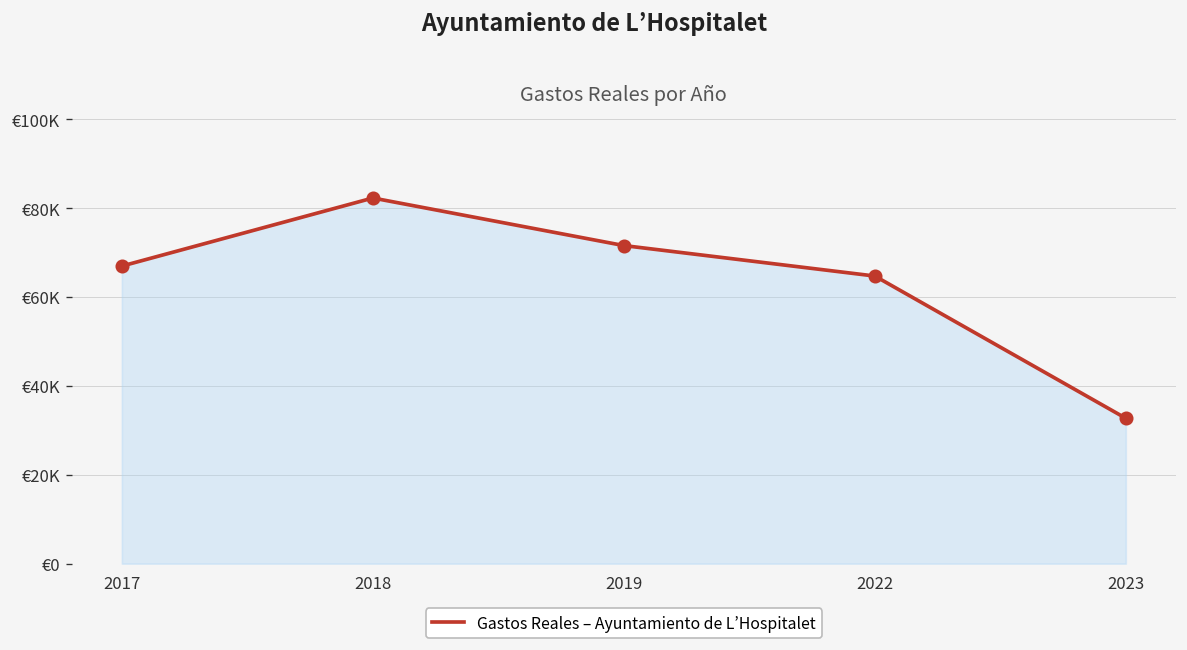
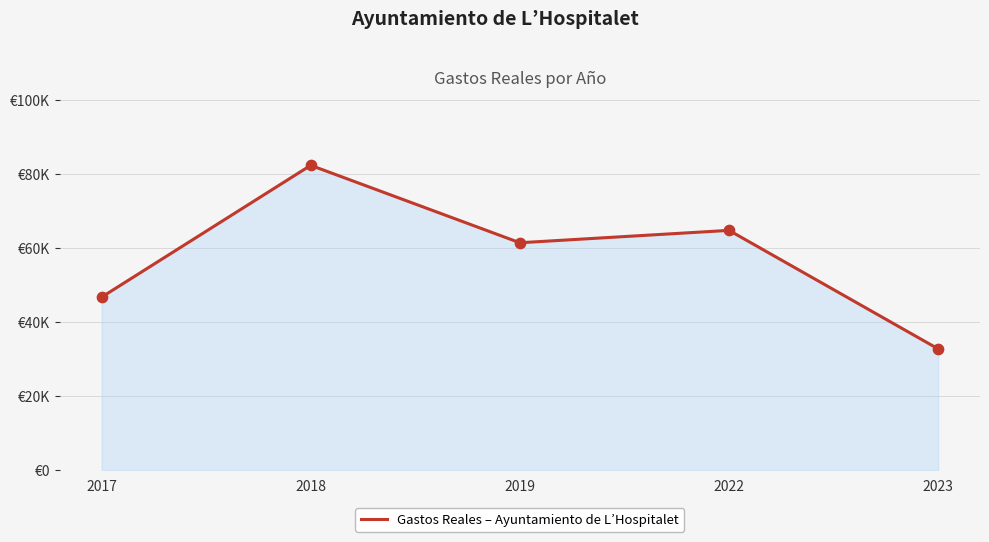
2017: €67000 -> €47000
2019: €72000 -> €61000
